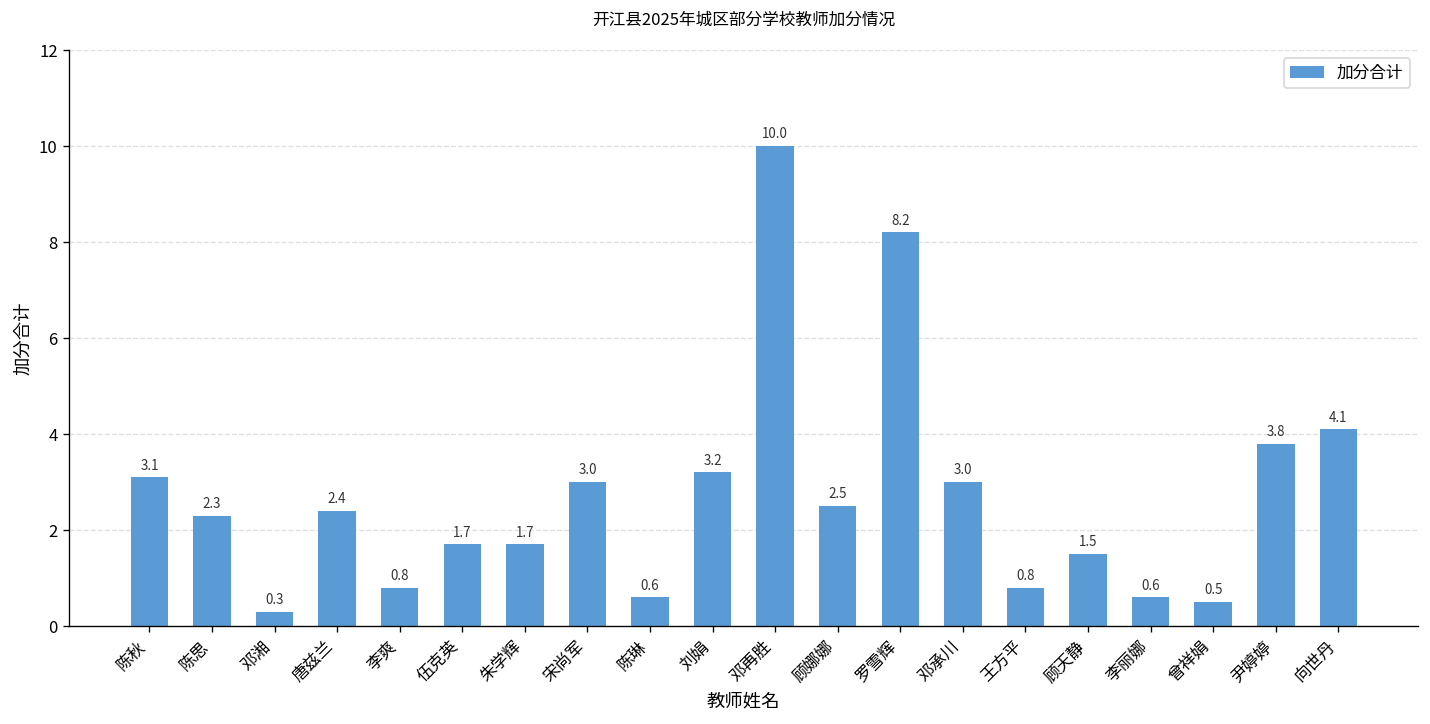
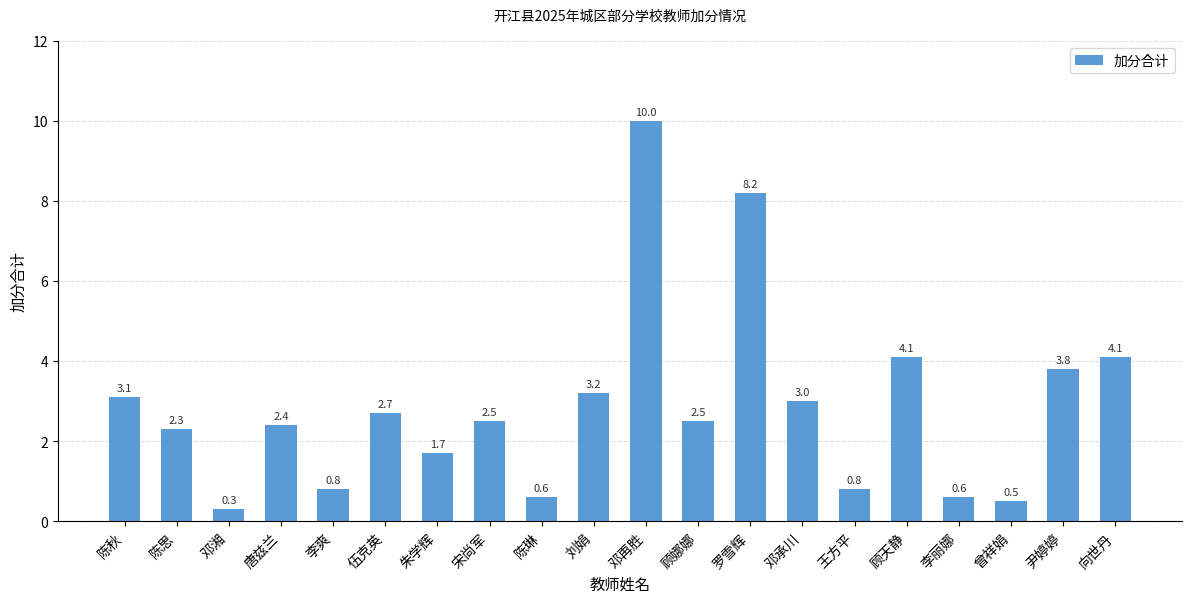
伍克英: 1.7 -> 2.7
宋尚军: 3.0 -> 2.5
顾天静: 1.5 -> 4.1
